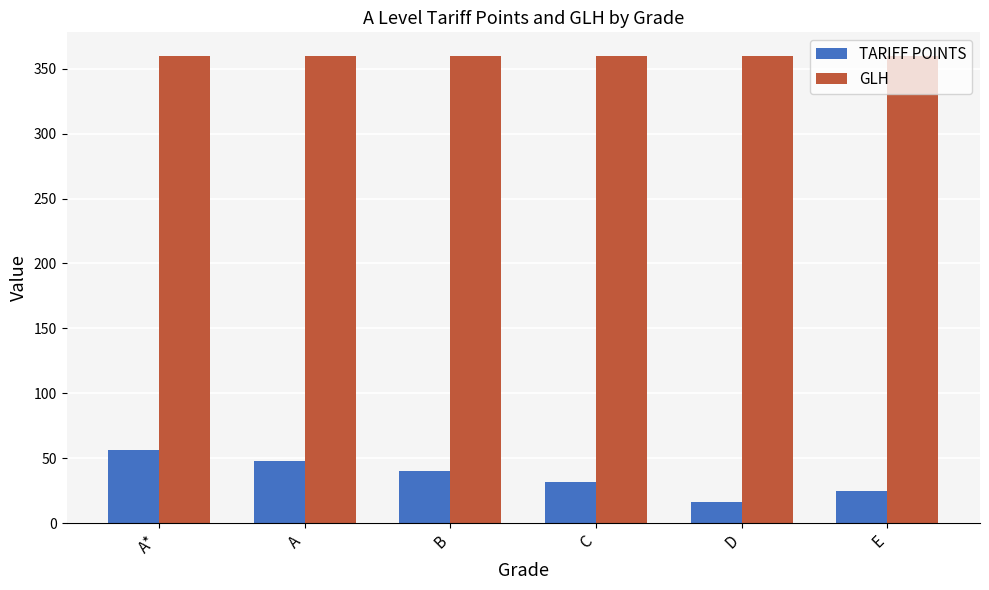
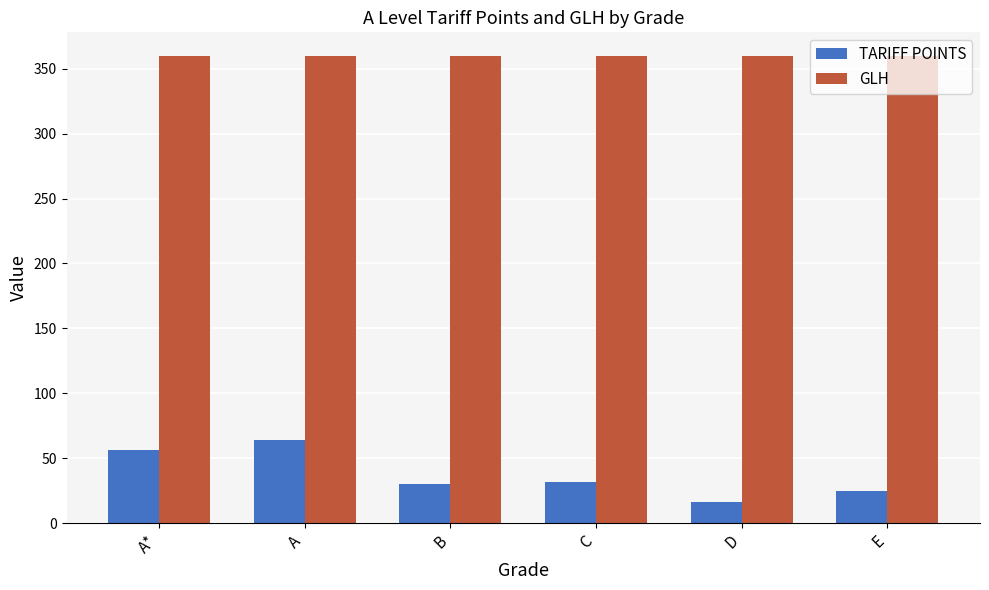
TARIFF POINTS, A: 48 -> 64
TARIFF POINTS, B: 40 -> 30
